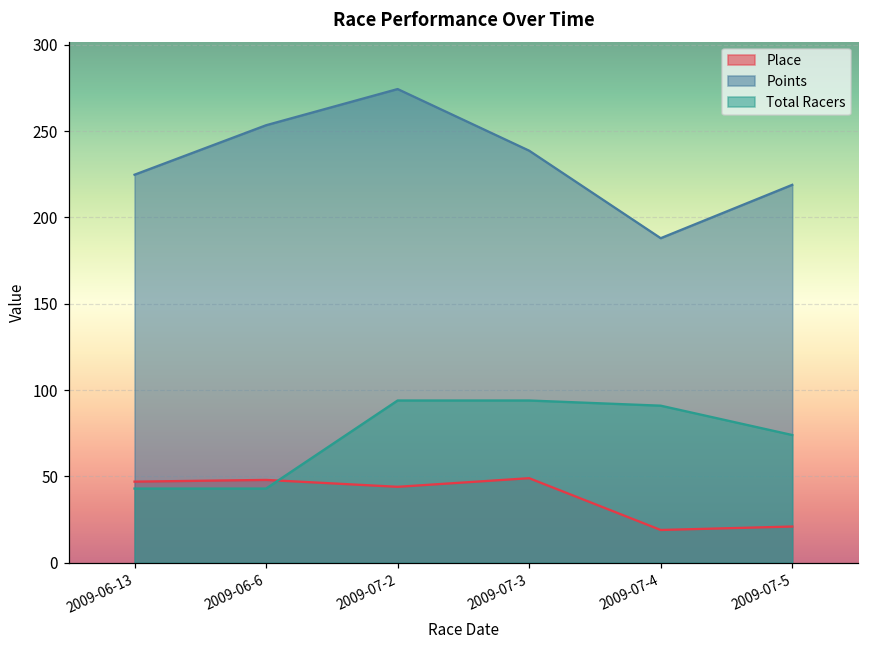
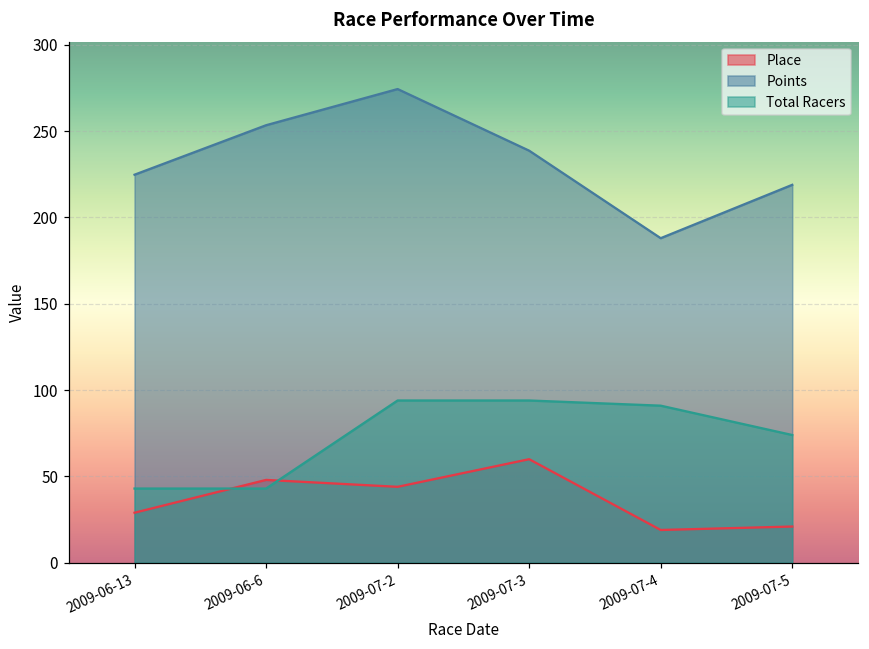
Place, 2009-06-13: 47 -> 29
Place, 2009-07-3: 49 -> 60
